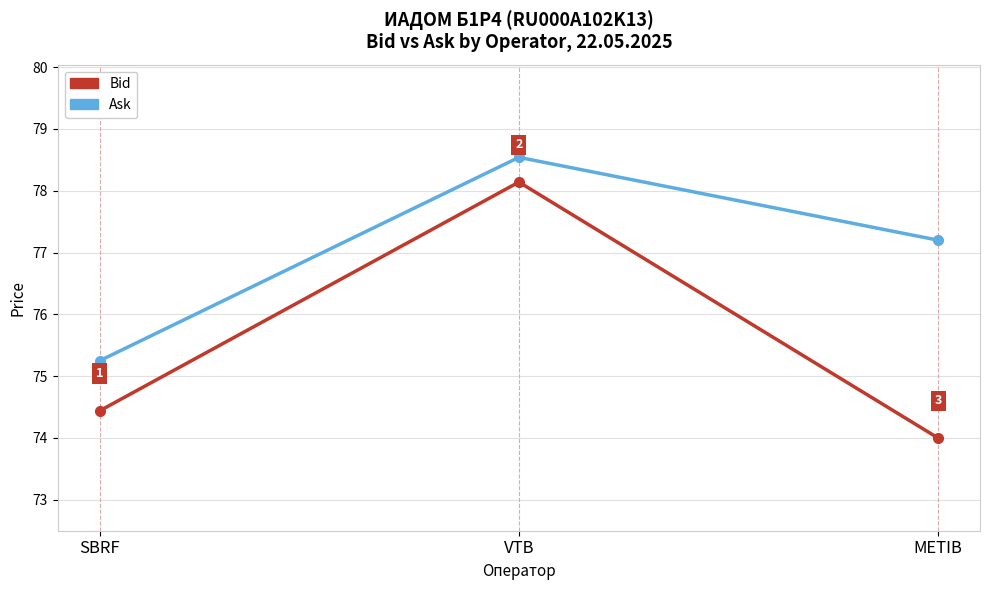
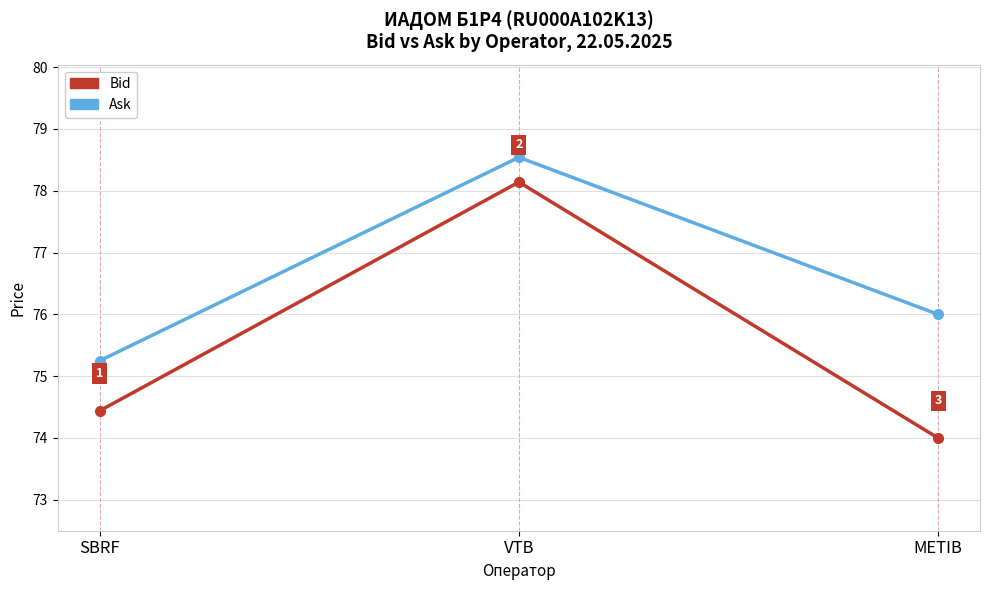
Ask, METIB: 77.2 -> 76.0
